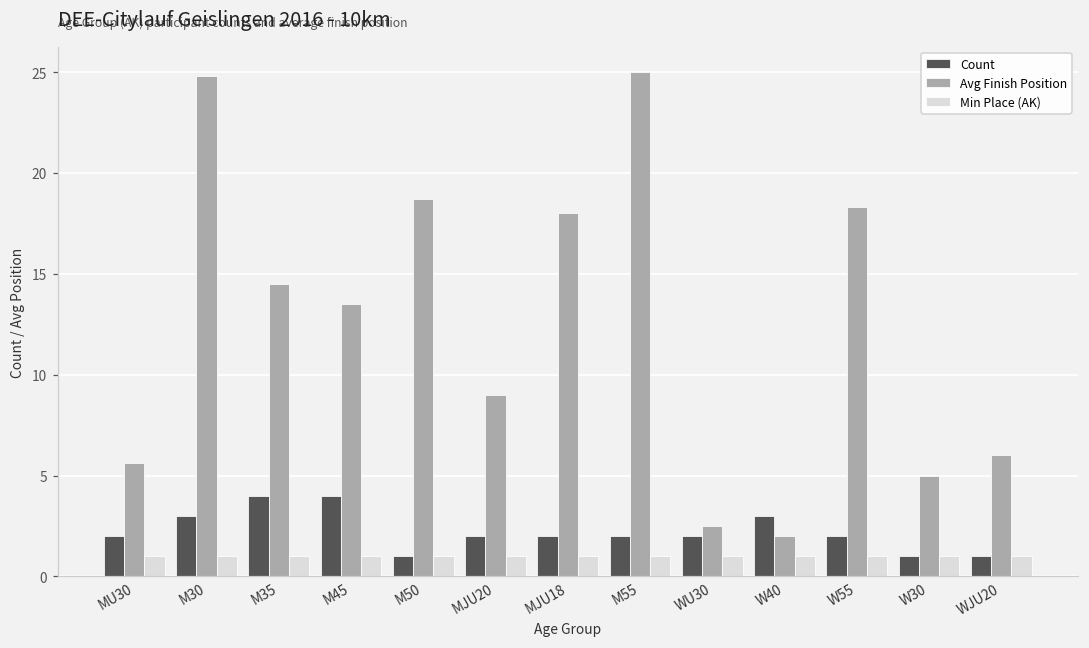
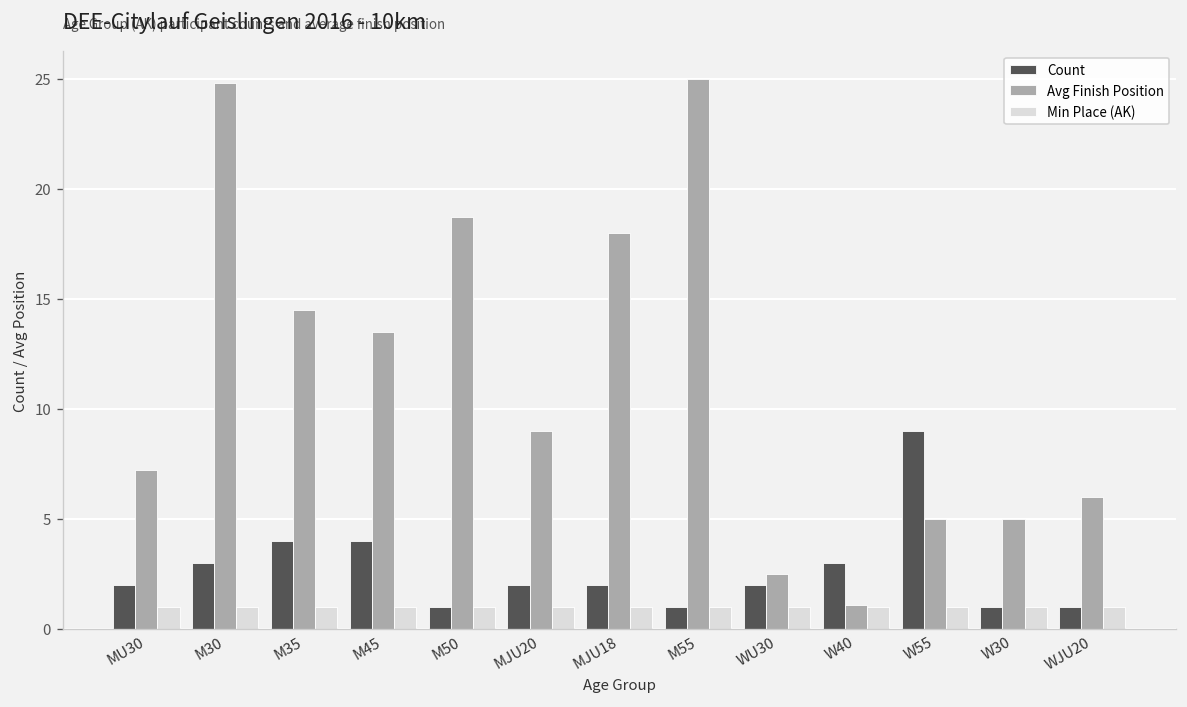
Avg Finish Position, MU30: 5.6 -> 7.2
Count, M55: 2 -> 1
Avg Finish Position, W40: 2.0 -> 1.1
Count, W55: 2 -> 9
Avg Finish Position, W55: 18.3 -> 5.0
